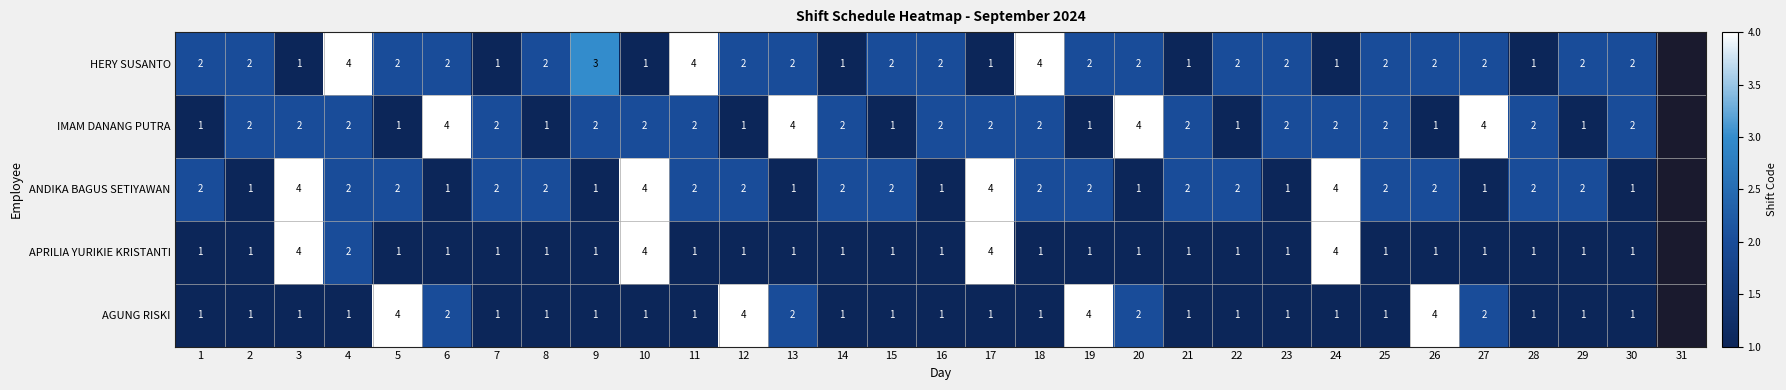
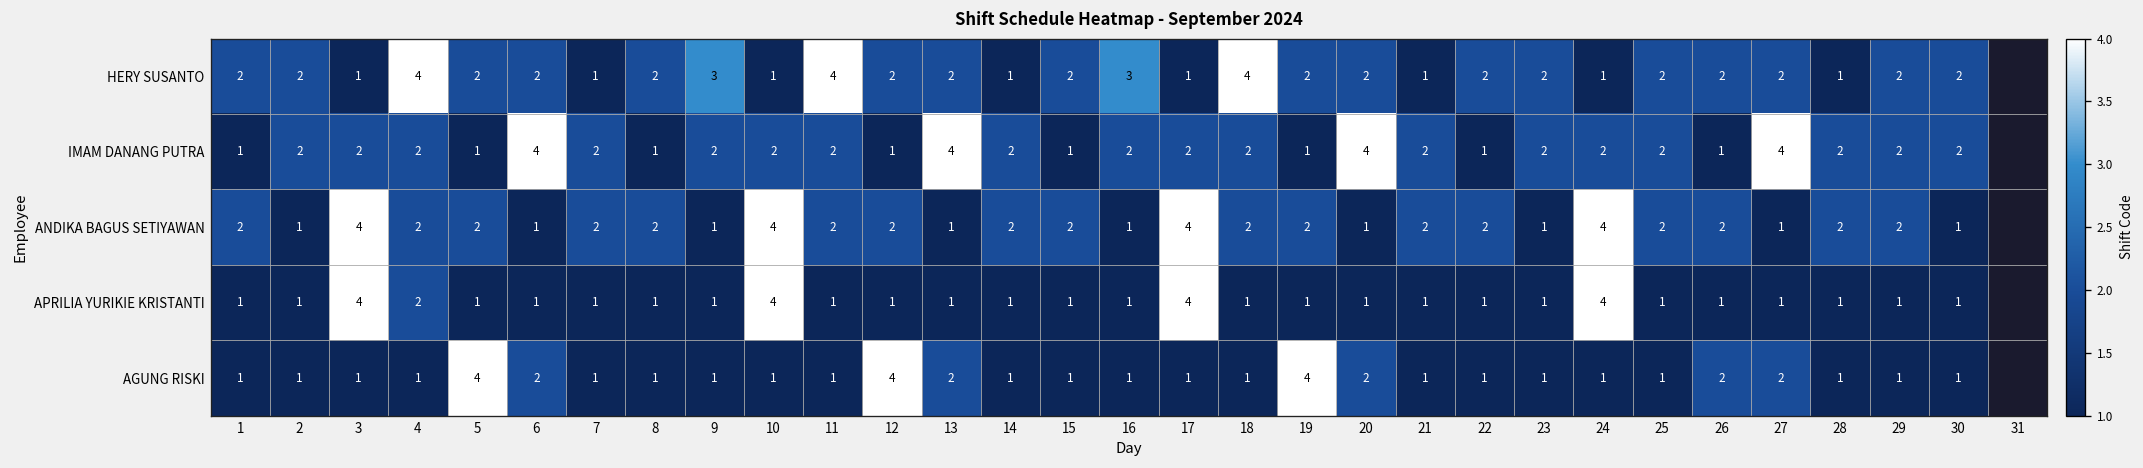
HERY SUSANTO, 16: 2 -> 3
IMAM DANANG PUTRA, 29: 1 -> 2
AGUNG RISKI, 26: 4 -> 2
